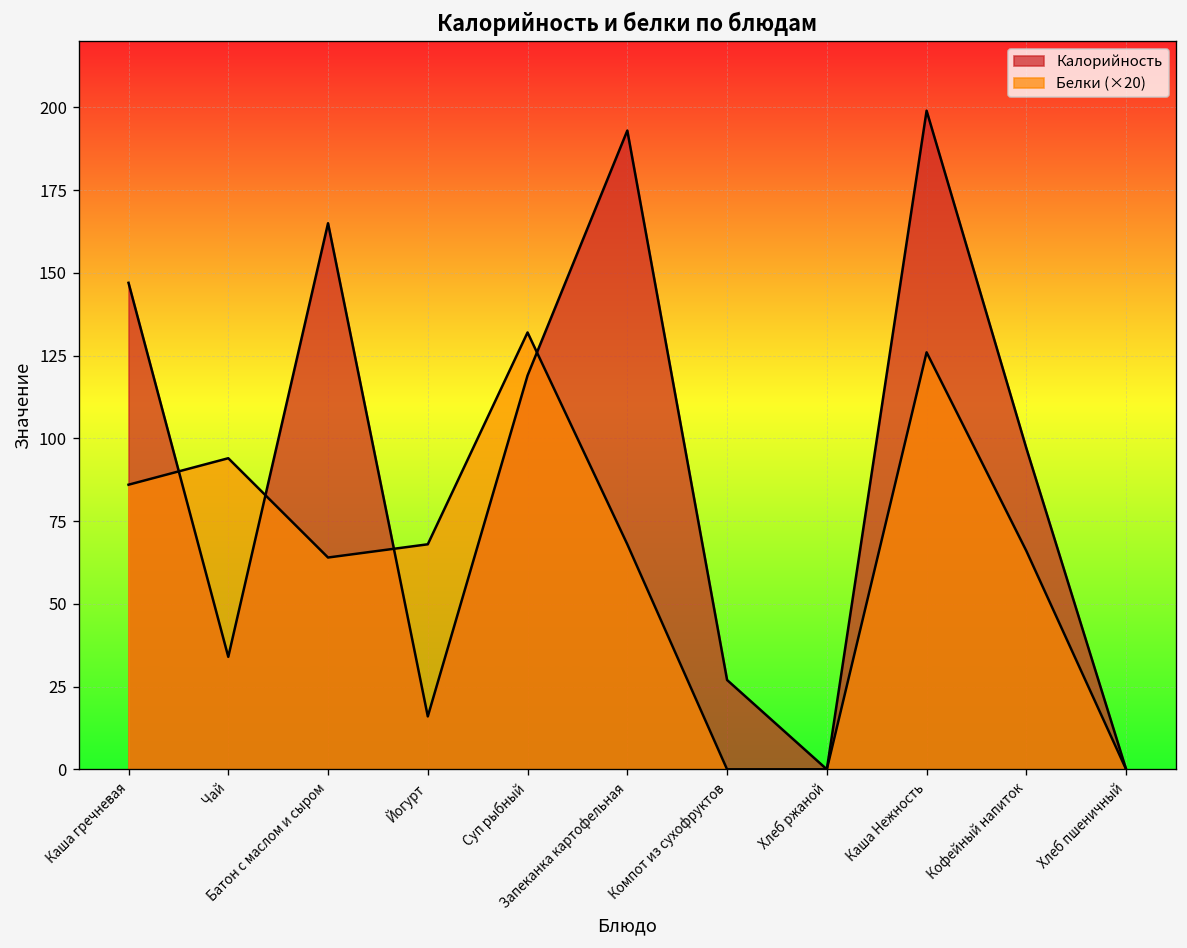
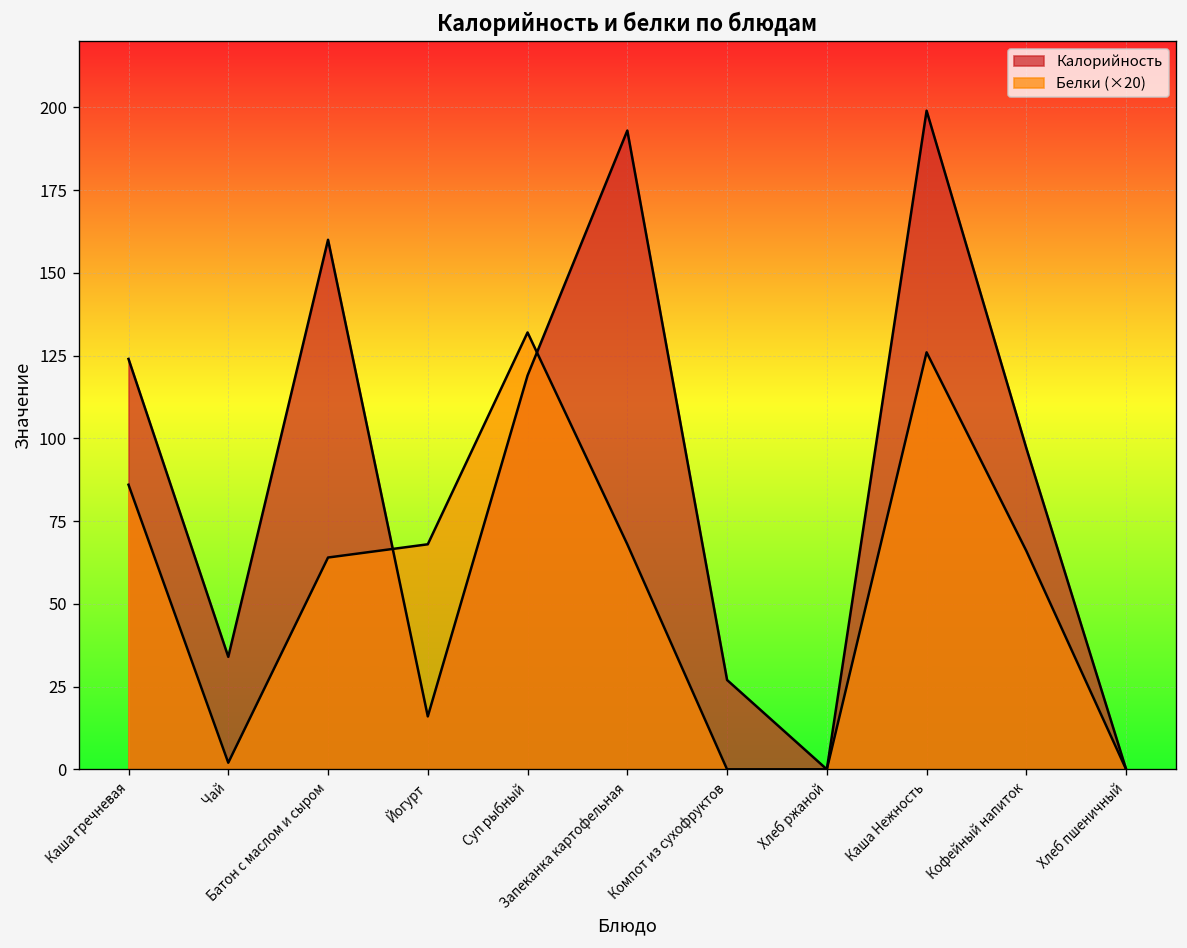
Калорийность, Каша гречневая: 147 -> 124
Белки (×20), Чай: 94 -> 2
Калорийность, Батон с маслом и сыром: 165 -> 160
